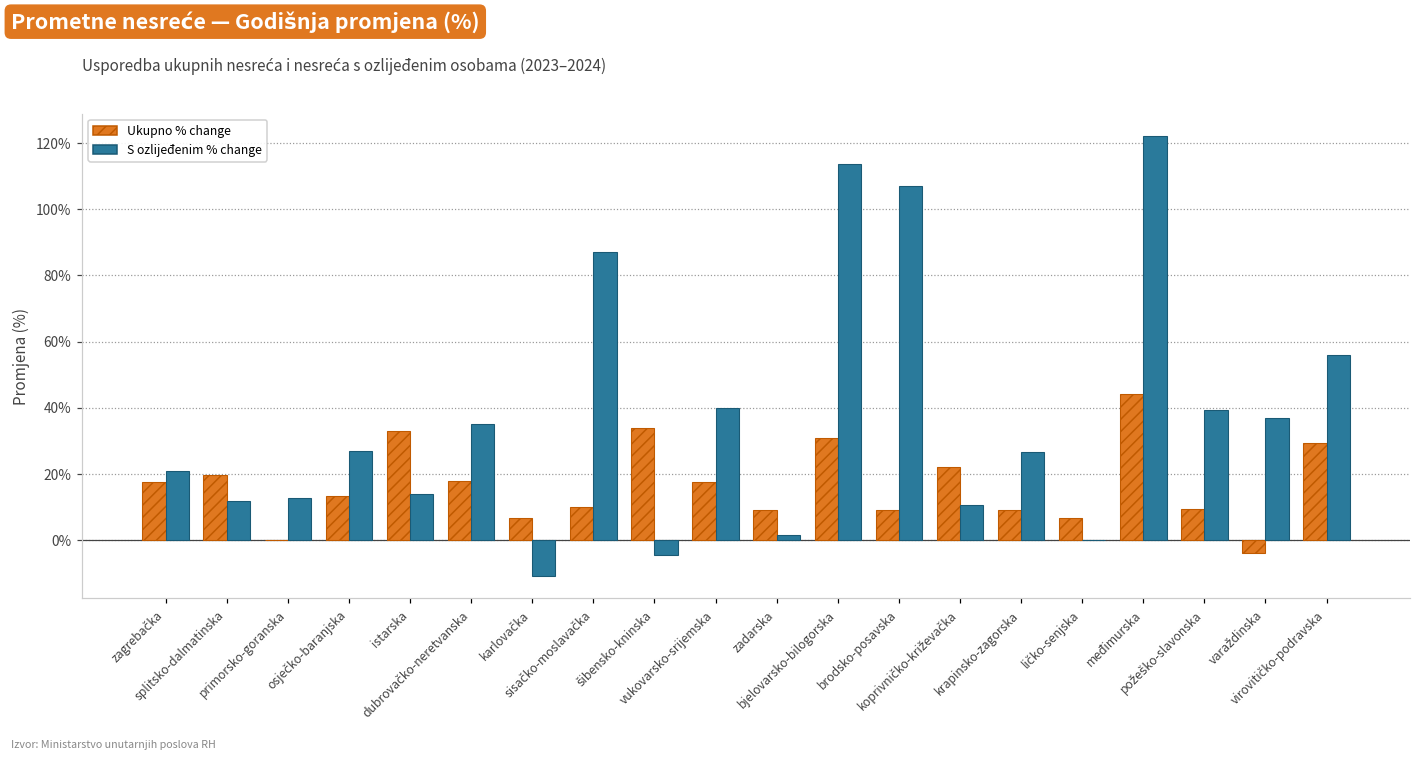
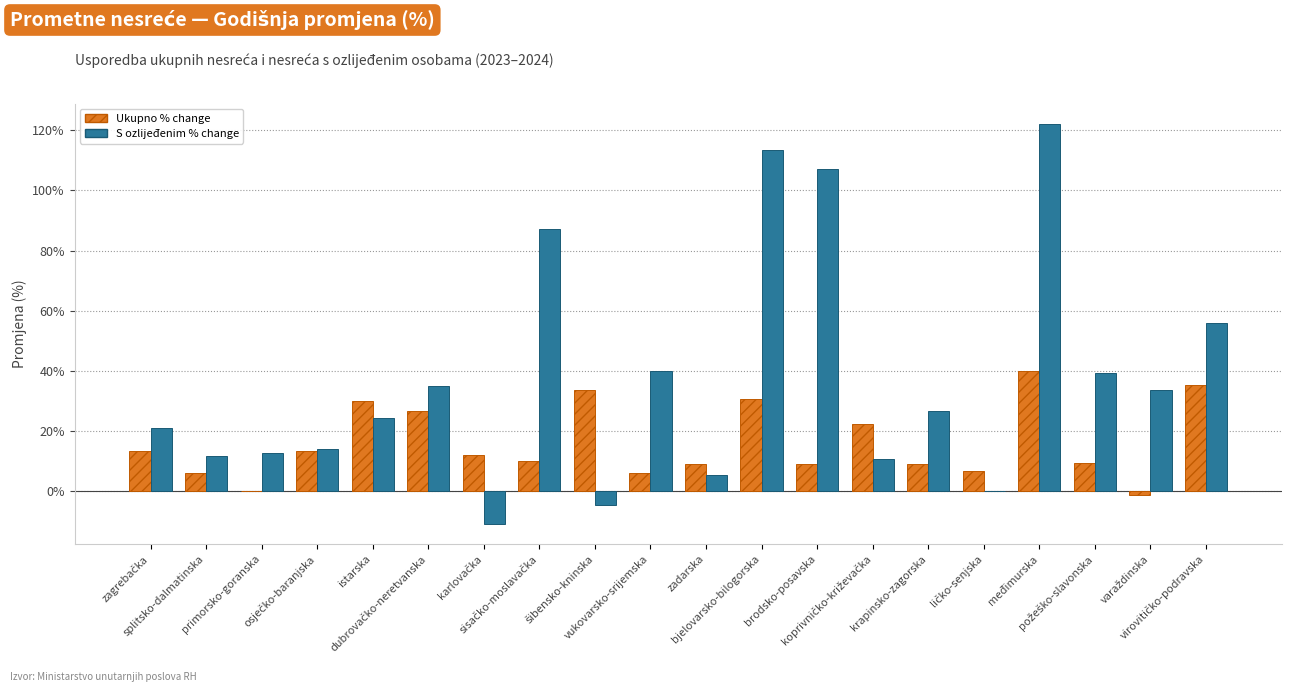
Ukupno % change, zagrebačka: 18% -> 13%
Ukupno % change, splitsko-dalmatinska: 20% -> 6%
S ozlijeđenim % change, osječko-baranjska: 27% -> 14%
Ukupno % change, istarska: 33% -> 30%
S ozlijeđenim % change, istarska: 14% -> 24%
Ukupno % change, dubrovačko-neretvanska: 18% -> 27%
Ukupno % change, karlovačka: 7% -> 12%
Ukupno % change, vukovarsko-srijemska: 18% -> 6%
S ozlijeđenim % change, zadarska: 1% -> 5%
Ukupno % change, međimurska: 44% -> 40%
Ukupno % change, varaždinska: -4% -> -1%
S ozlijeđenim % change, varaždinska: 37% -> 34%
Ukupno % change, virovitičko-podravska: 29% -> 35%
